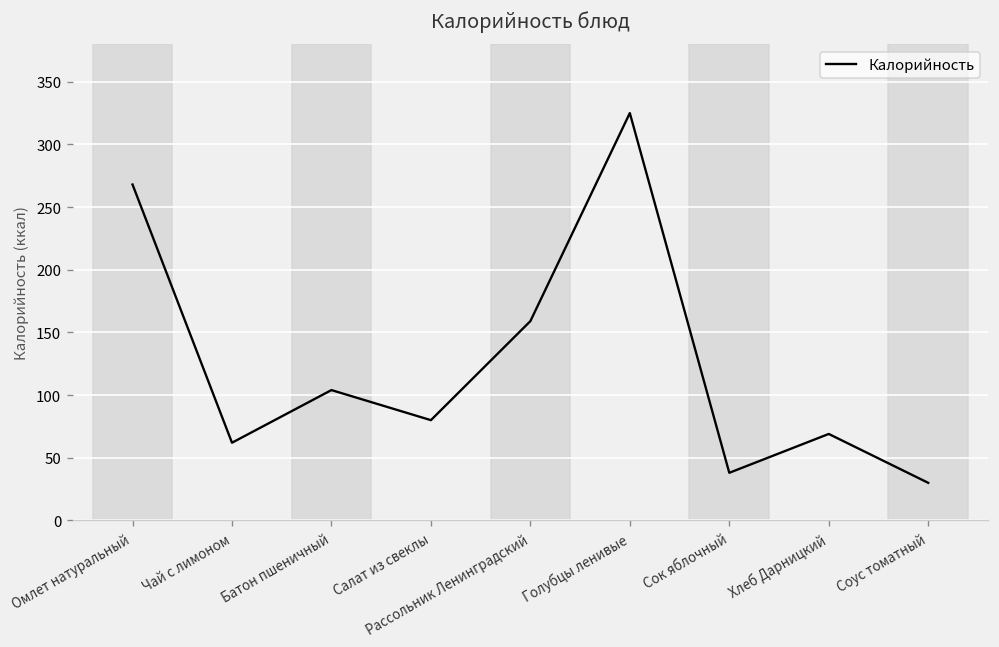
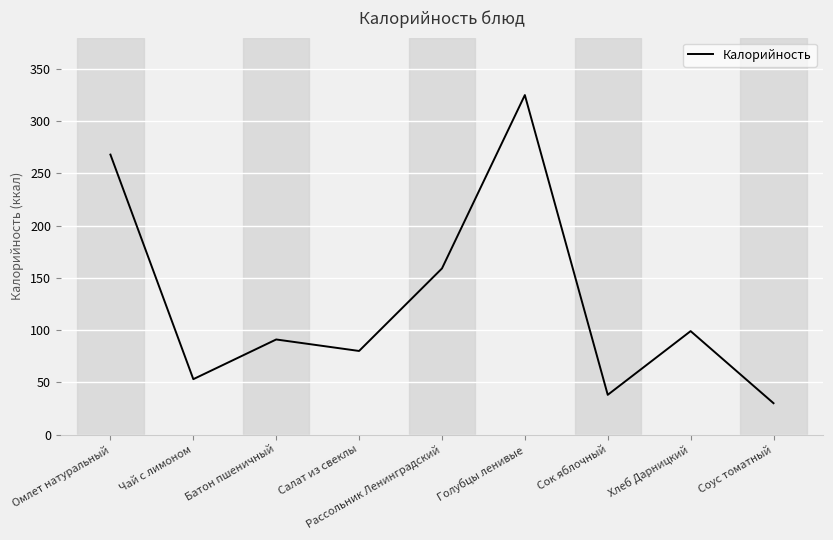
Чай с лимоном: 62 -> 53
Батон пшеничный: 104 -> 91
Хлеб Дарницкий: 69 -> 99
